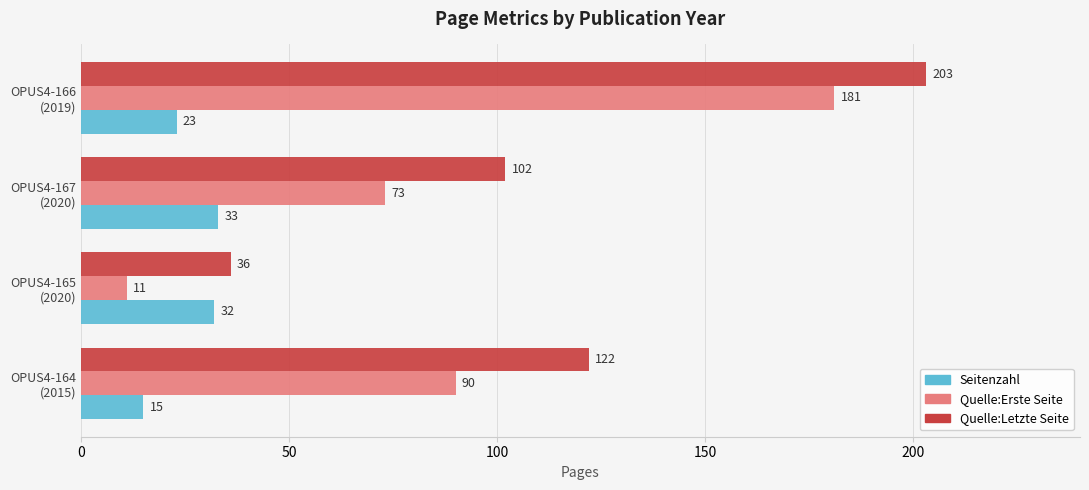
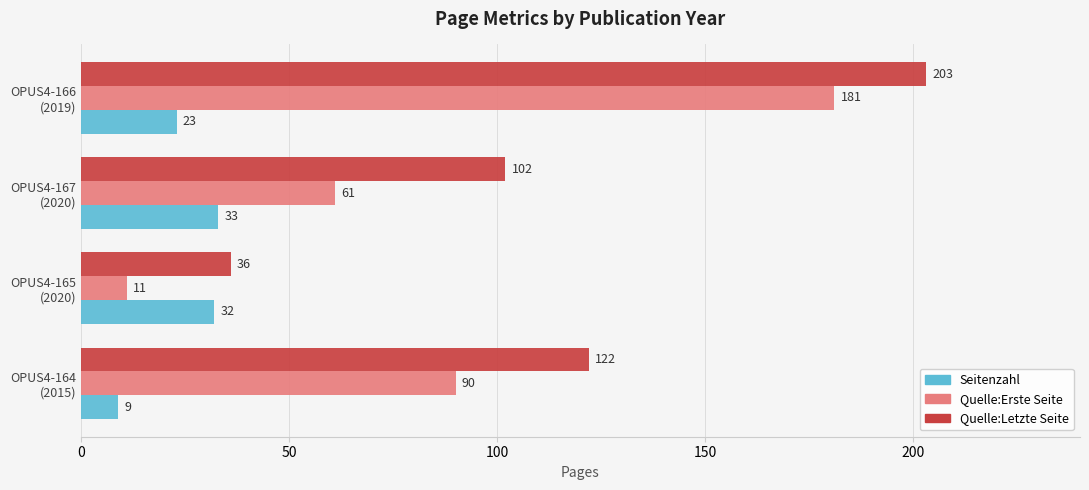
Quelle:Erste Seite, OPUS4-167 (2020): 73 -> 61
Seitenzahl, OPUS4-164 (2015): 15 -> 9
